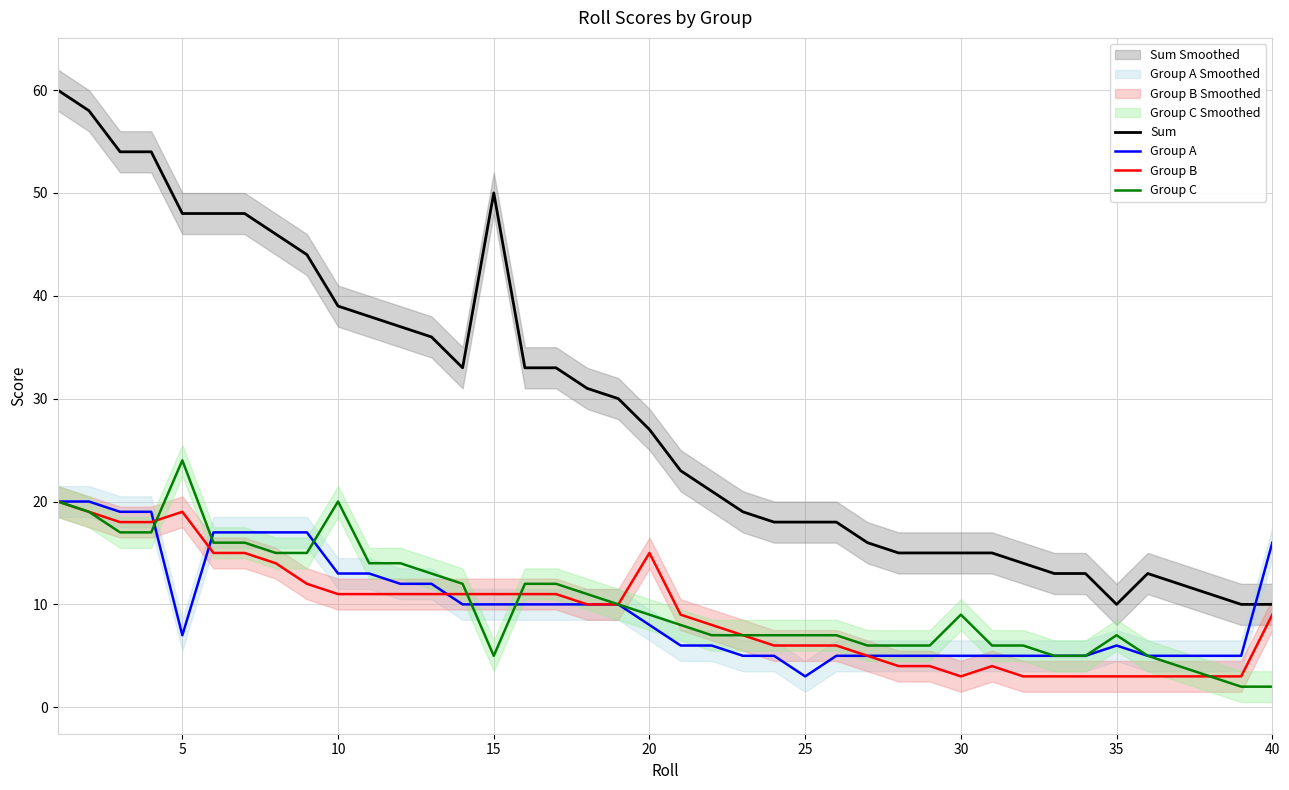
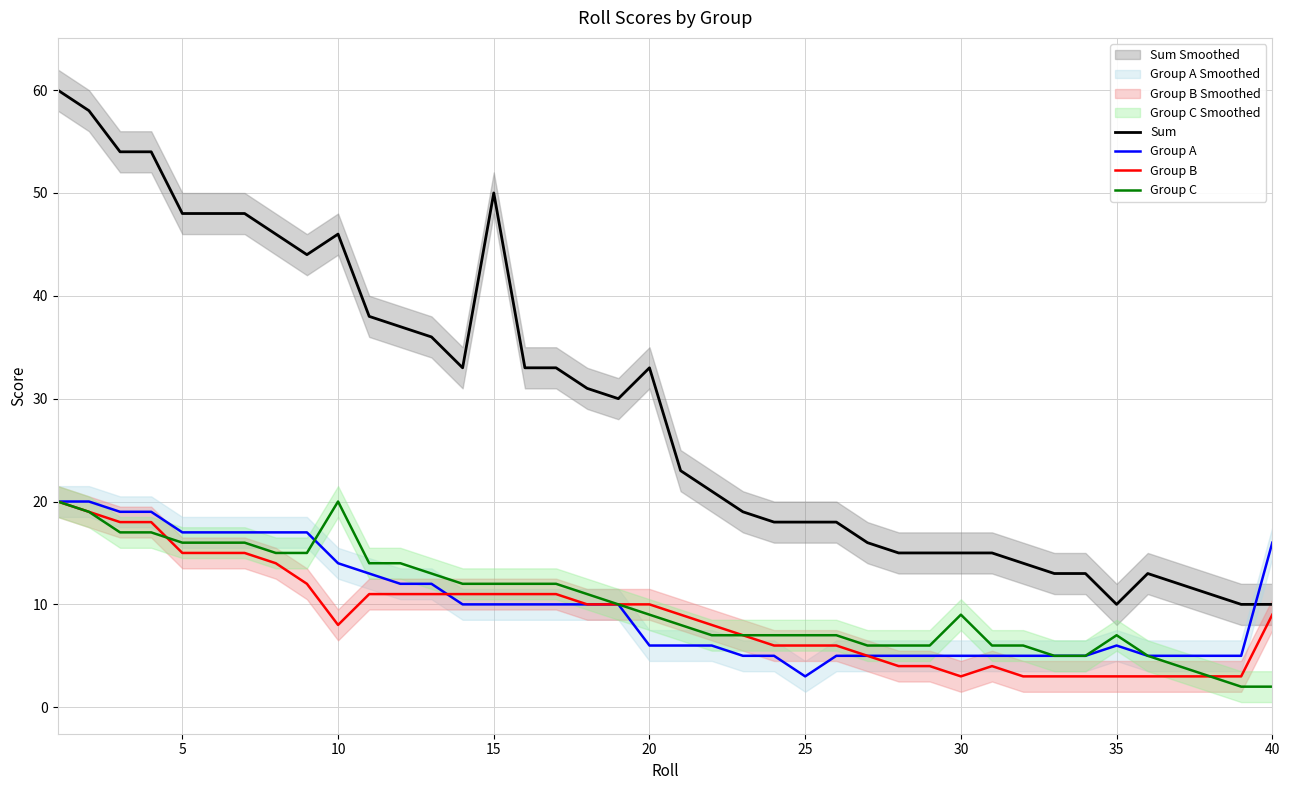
Group A, 5: 7 -> 17
Group B, 5: 19 -> 15
Group C, 5: 24 -> 16
Sum, 10: 39 -> 46
Group A, 10: 13 -> 14
Group B, 10: 11 -> 8
Group C, 15: 5 -> 12
Sum, 20: 27 -> 33
Group A, 20: 8 -> 6
Group B, 20: 15 -> 10
